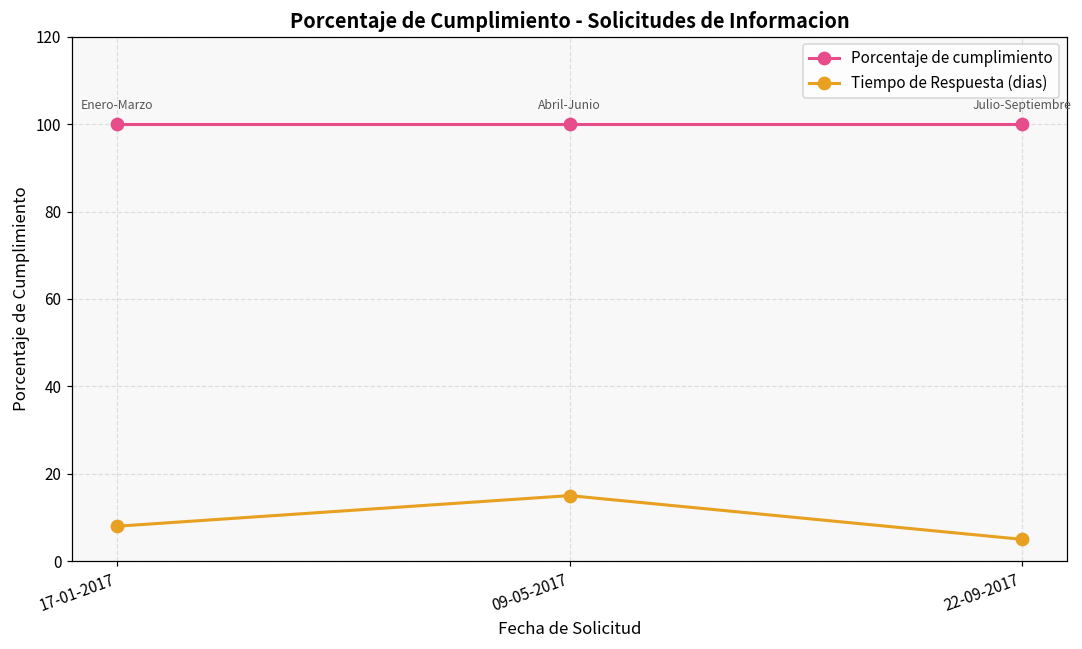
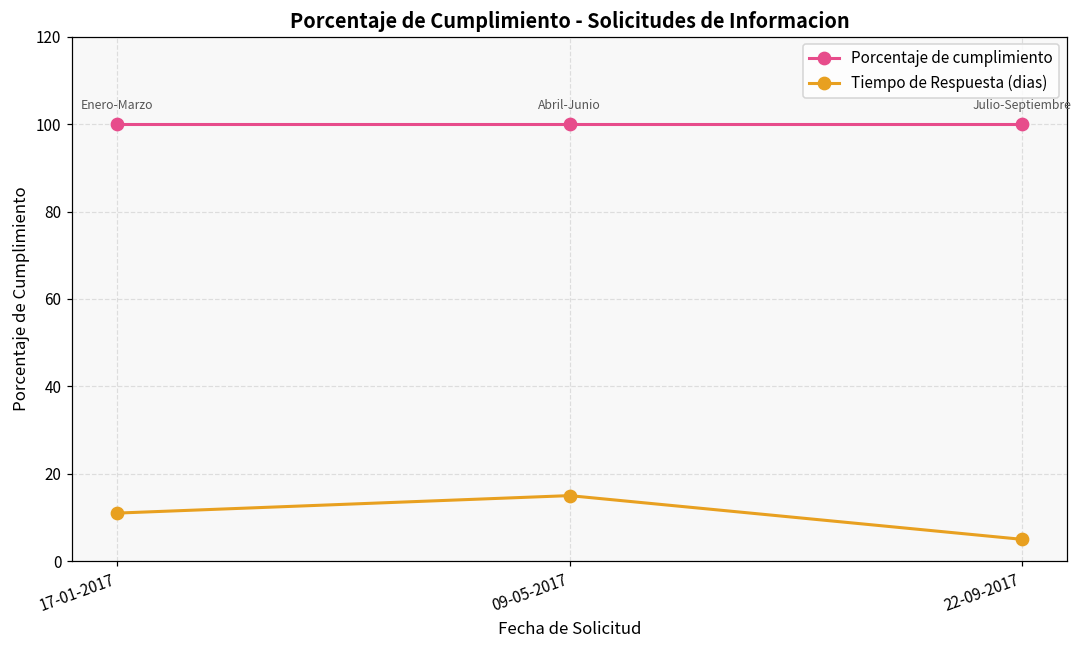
Tiempo de Respuesta (dias), 17-01-2017: 8 -> 11
